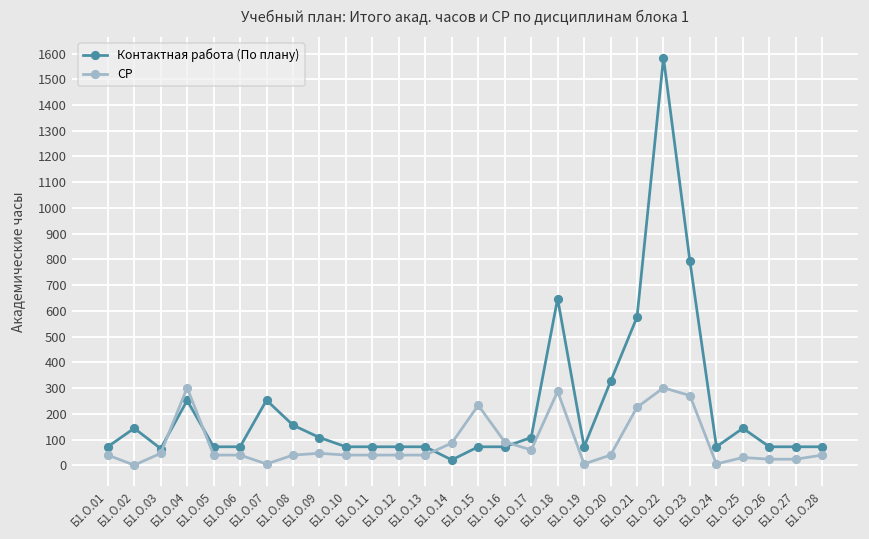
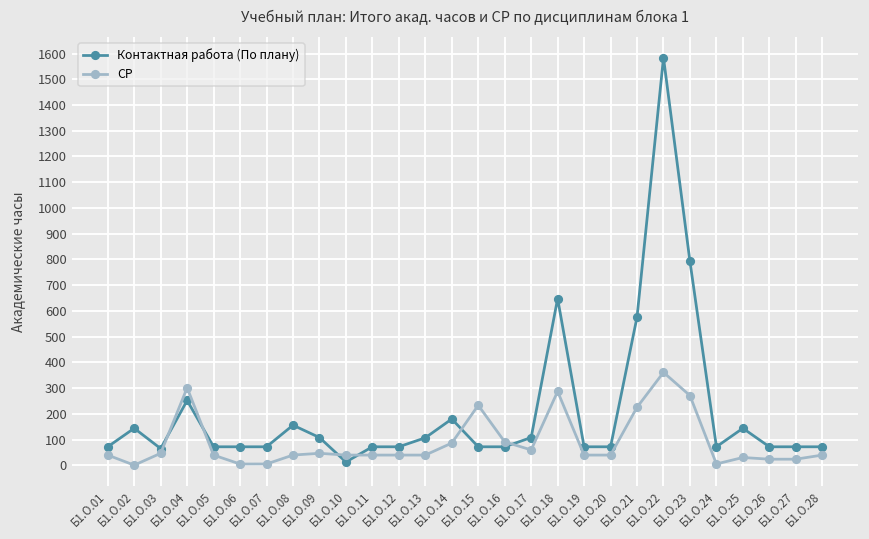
СР, Б1.О.06: 40 -> 10
Контактная работа (По плану), Б1.О.07: 250 -> 70
Контактная работа (По плану), Б1.О.10: 70 -> 10
Контактная работа (По плану), Б1.О.13: 70 -> 110
Контактная работа (По плану), Б1.О.14: 20 -> 180
СР, Б1.О.19: 10 -> 40
Контактная работа (По плану), Б1.О.20: 330 -> 70
СР, Б1.О.22: 300 -> 360
